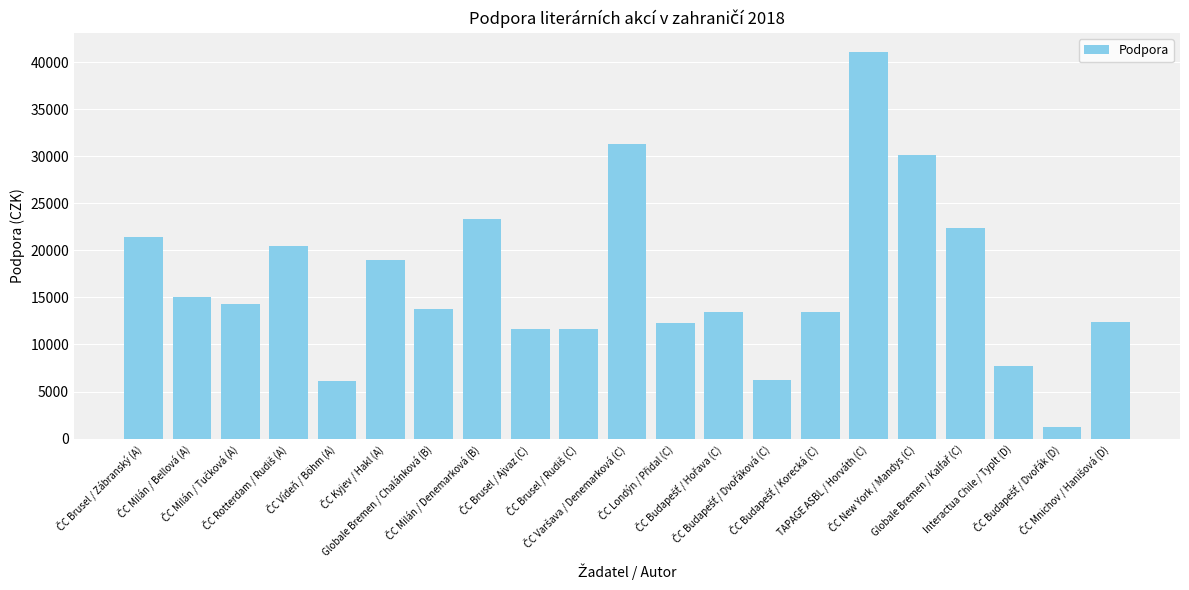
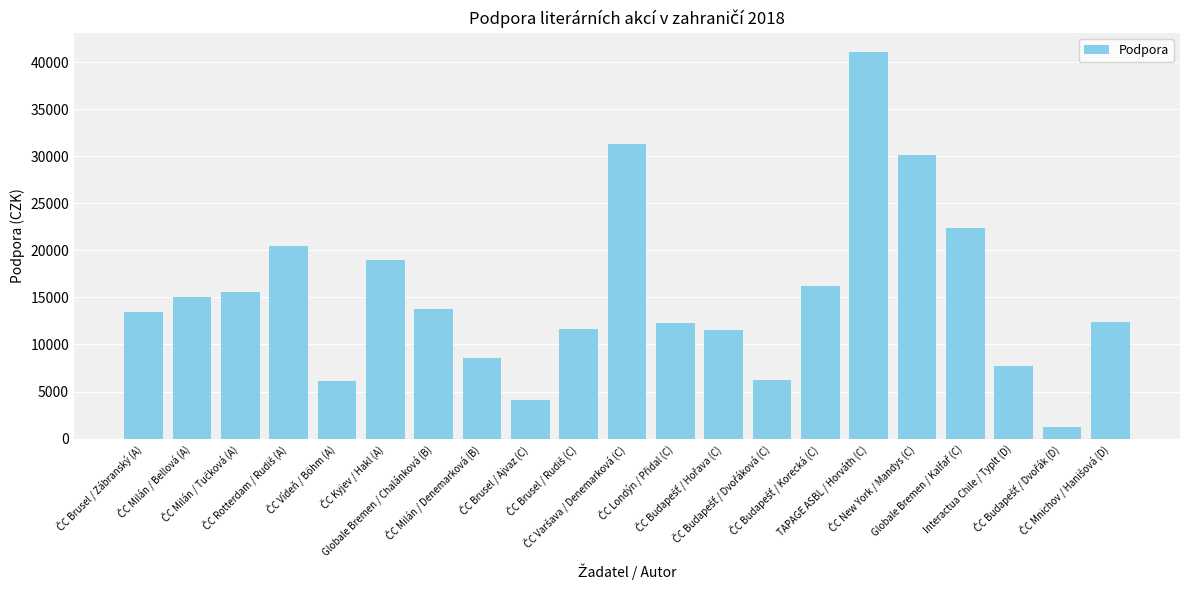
ČC Brusel / Zábranský (A): 21000 -> 14000
ČC Milán / Tučková (A): 14000 -> 16000
ČC Milán / Denemarková (B): 23000 -> 9000
ČC Brusel / Ajvaz (C): 12000 -> 4000
ČC Budapešť / Hořava (C): 13000 -> 12000
ČC Budapešť / Korecká (C): 13000 -> 16000
